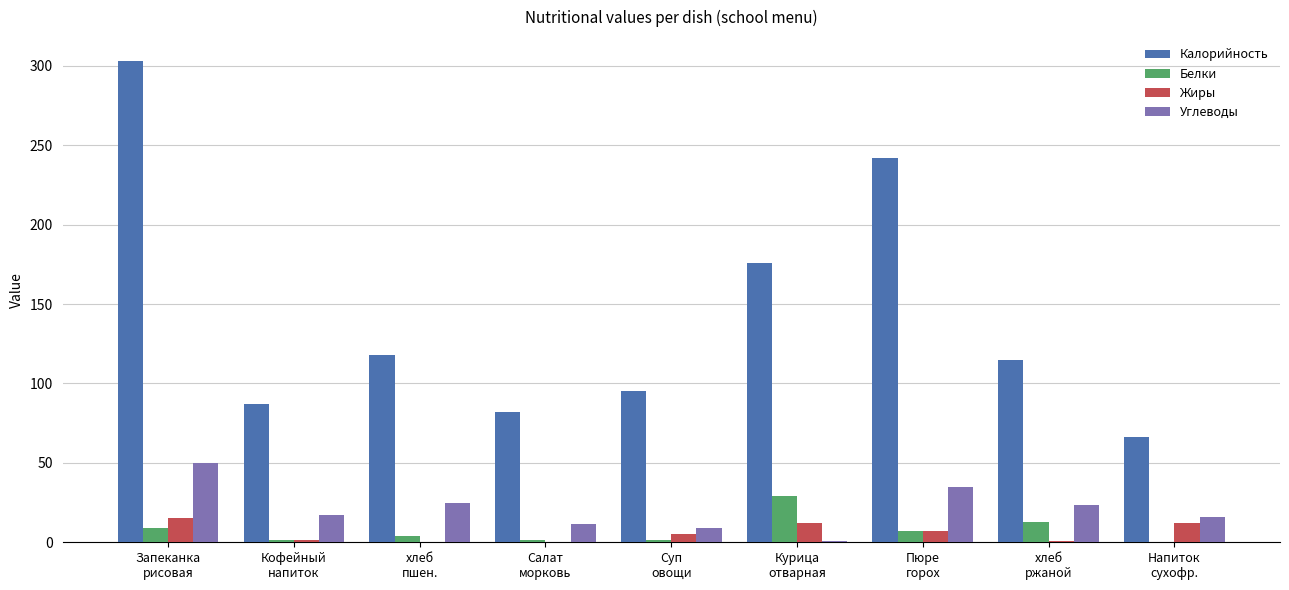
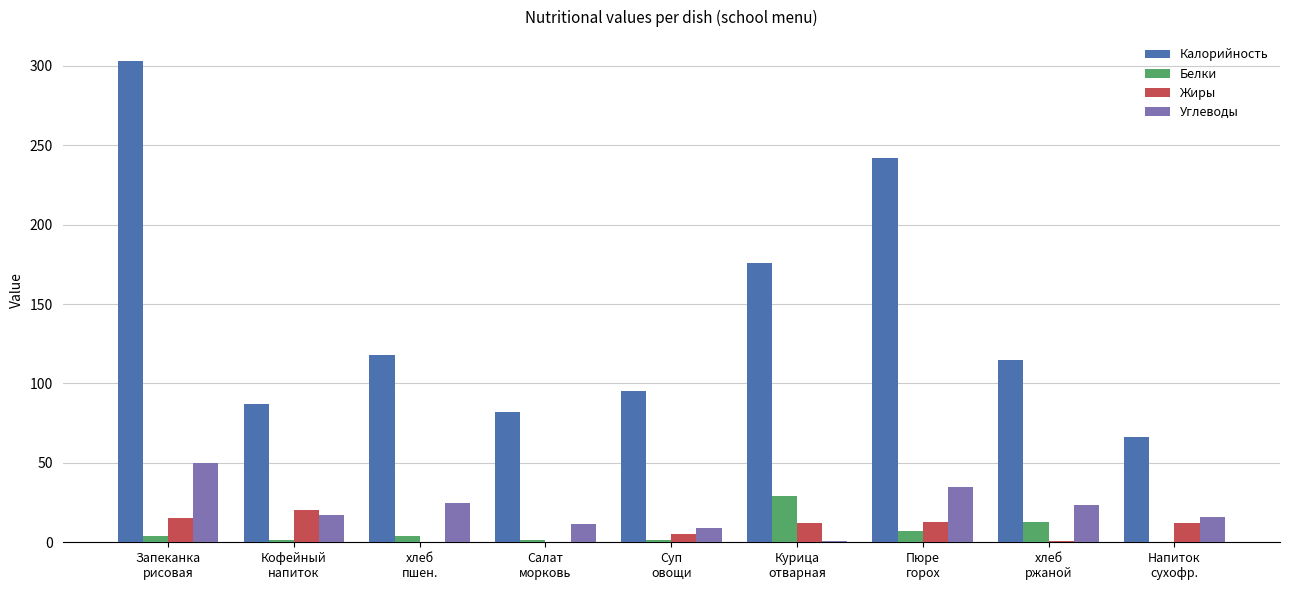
Белки, Запеканка рисовая: 9 -> 4
Жиры, Кофейный напиток: 1 -> 21
Жиры, Пюре горох: 7 -> 13
